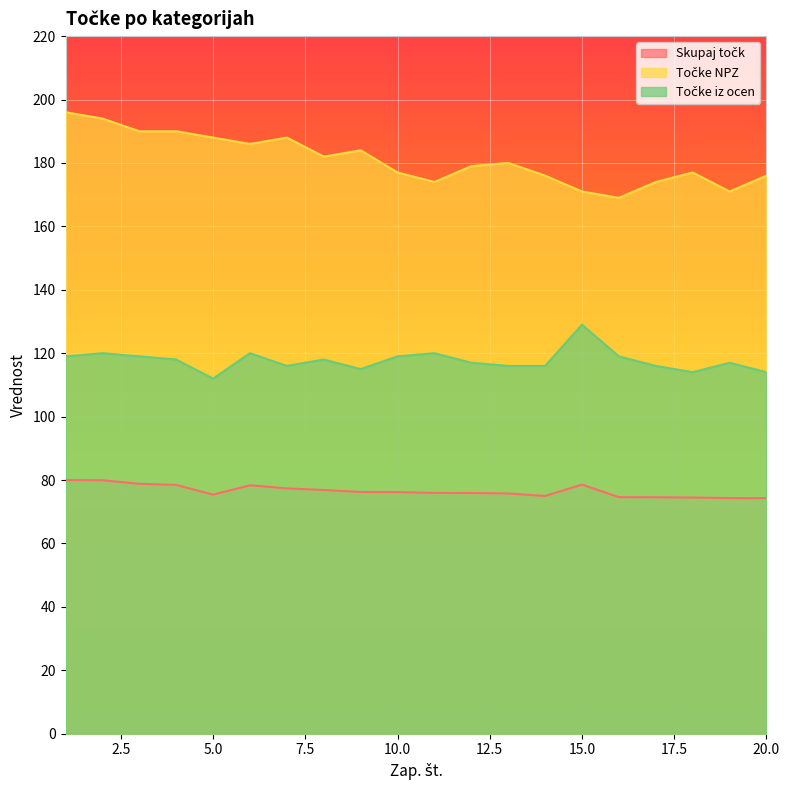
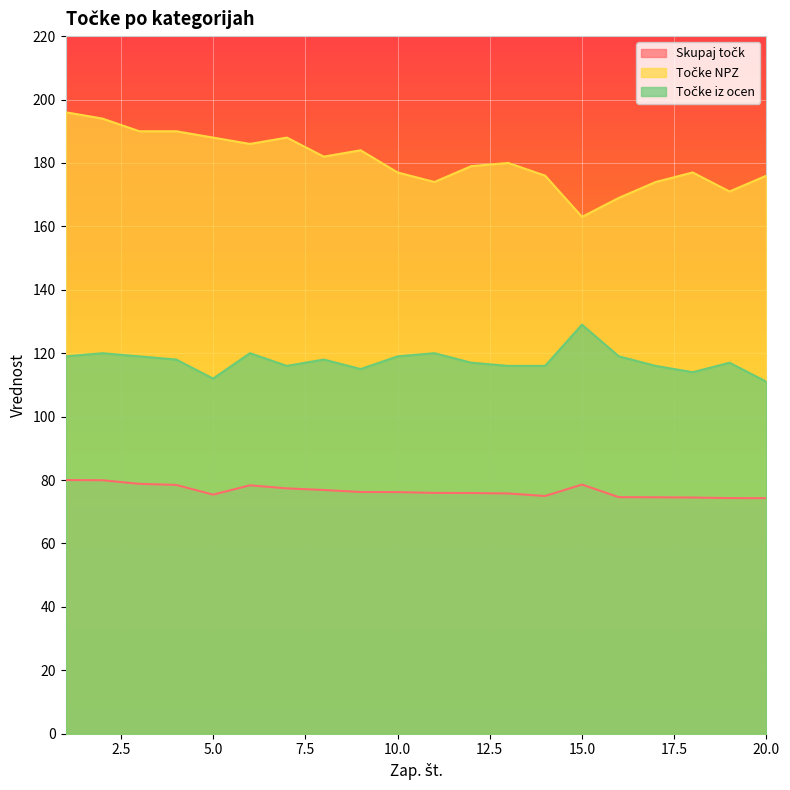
Točke NPZ, 15.0: 171 -> 163
Točke iz ocen, 20.0: 114 -> 111
